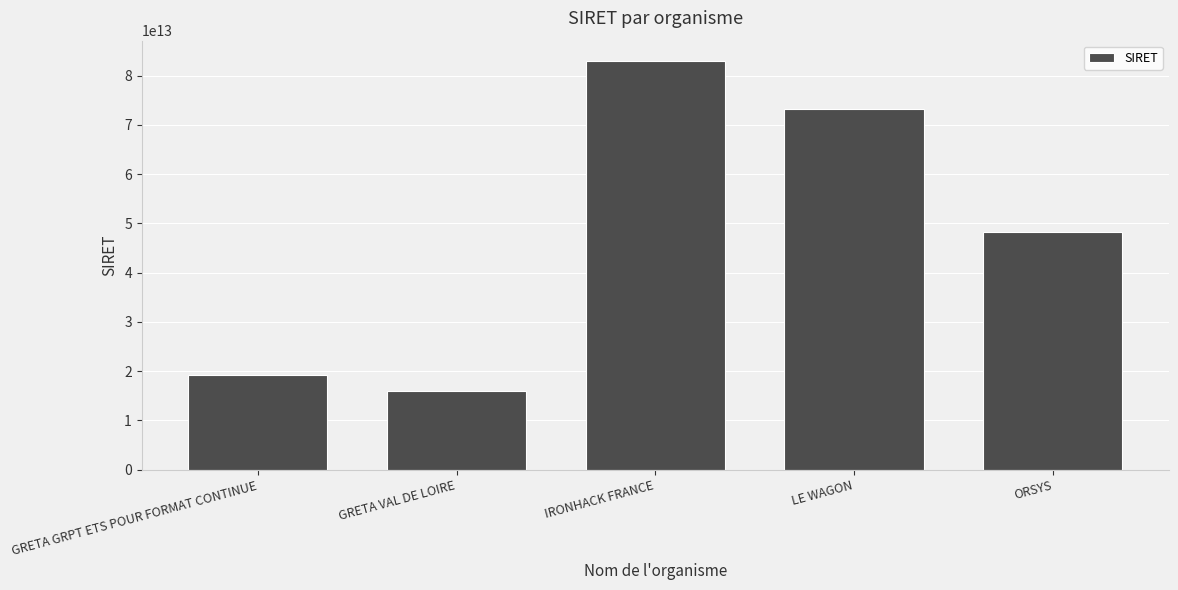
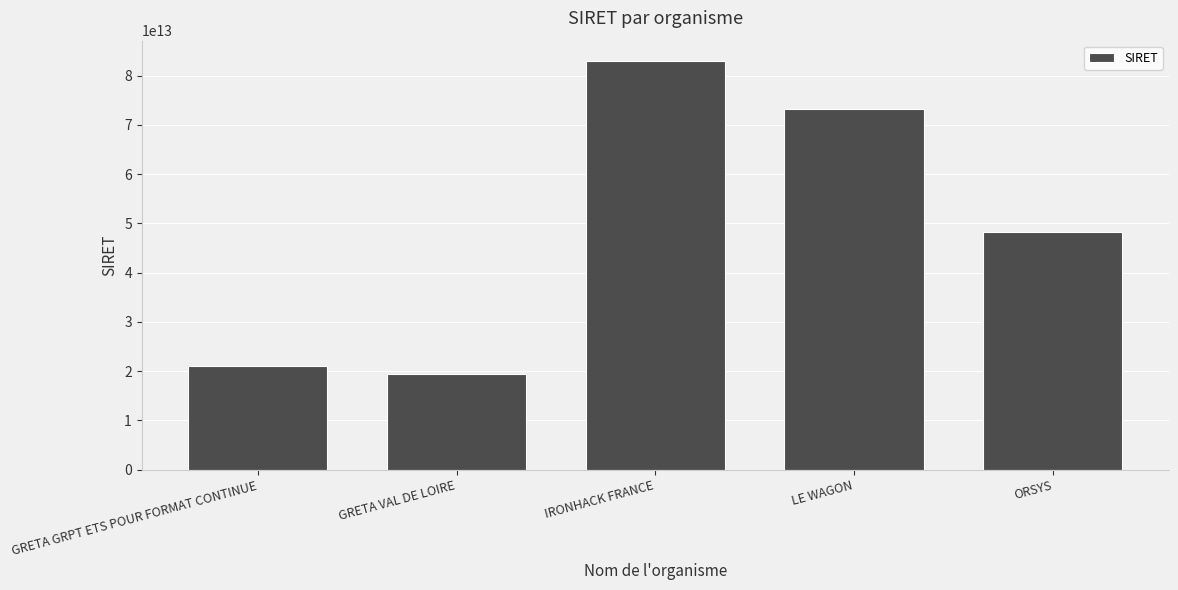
GRETA GRPT ETS POUR FORMAT CONTINUE: 19000000000000 -> 21000000000000
GRETA VAL DE LOIRE: 16000000000000 -> 19000000000000
